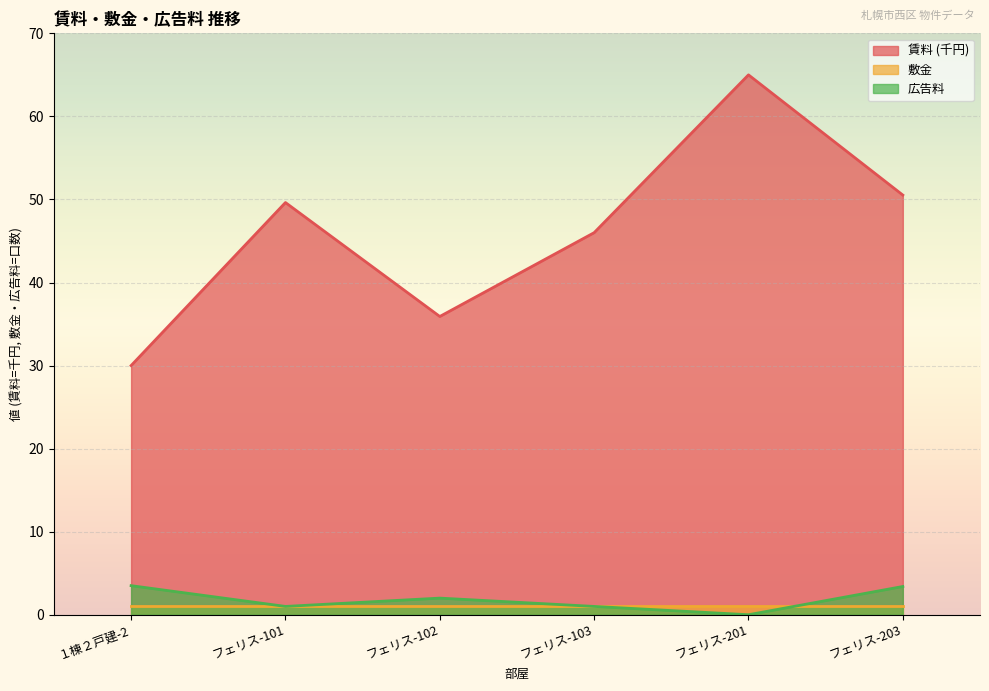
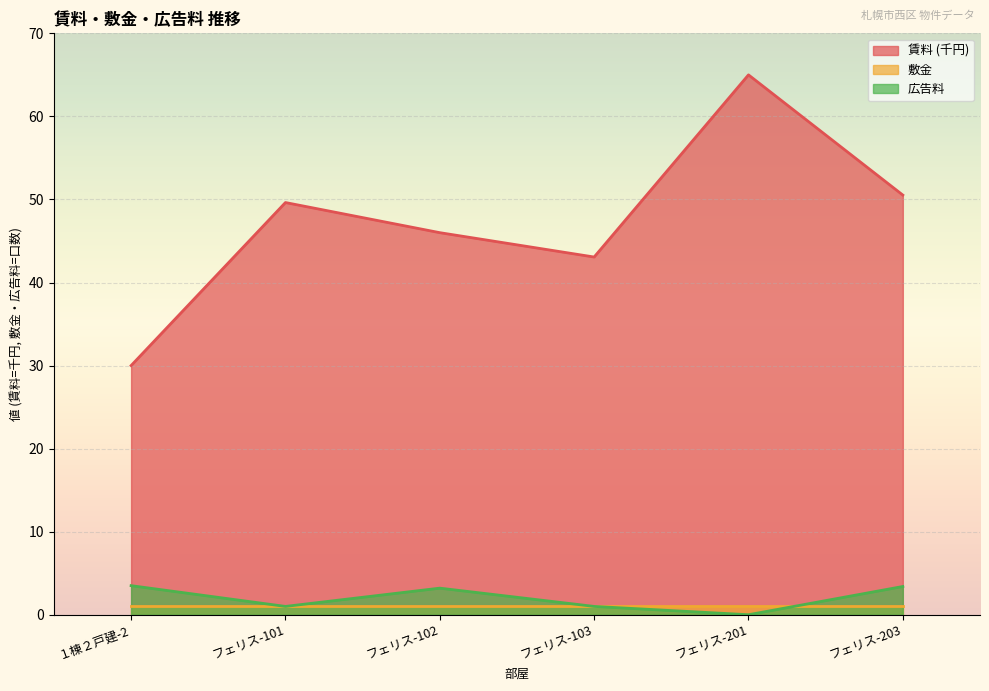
賃料 (千円), フェリス-102: 36 -> 46
広告料, フェリス-102: 2 -> 3
賃料 (千円), フェリス-103: 46 -> 43
